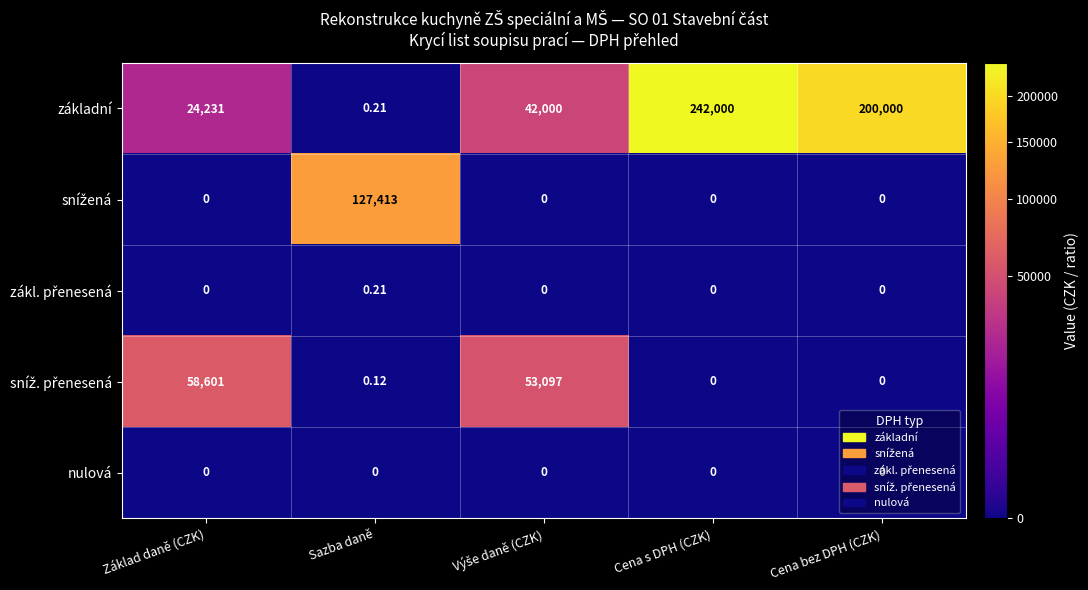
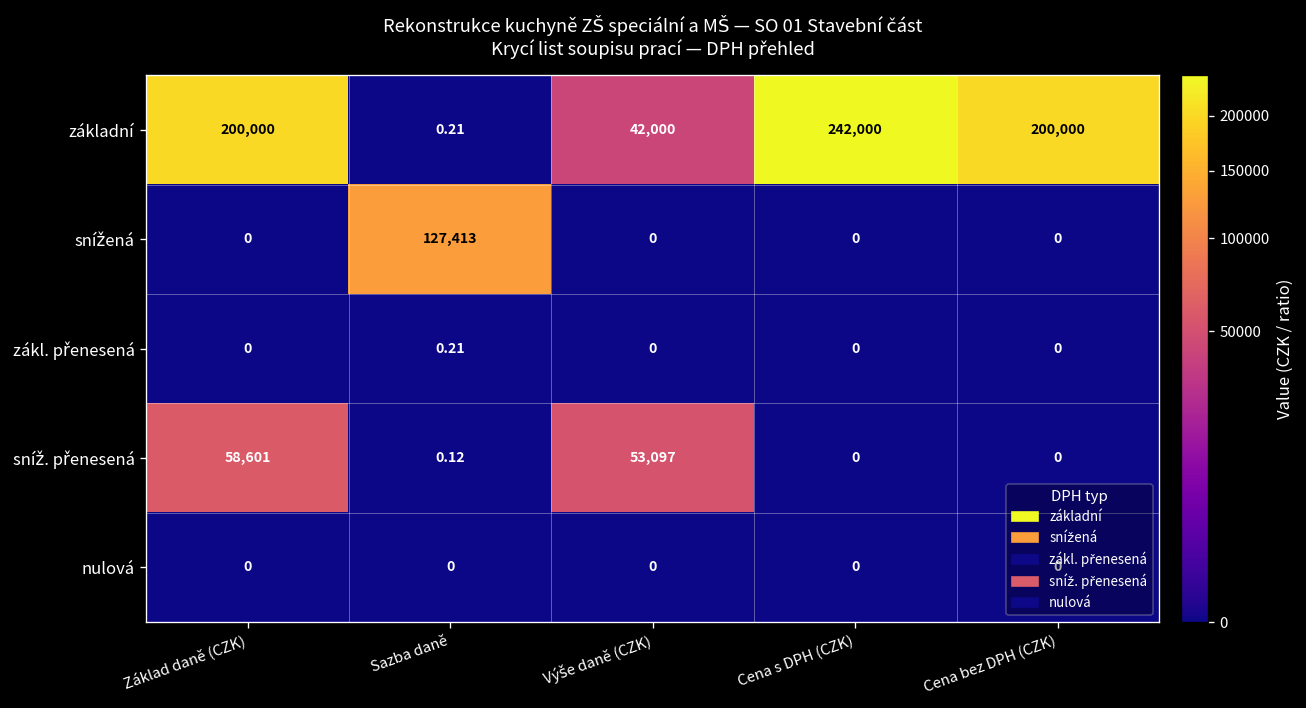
základní, Základ daně (CZK): 24,231 -> 200,000
